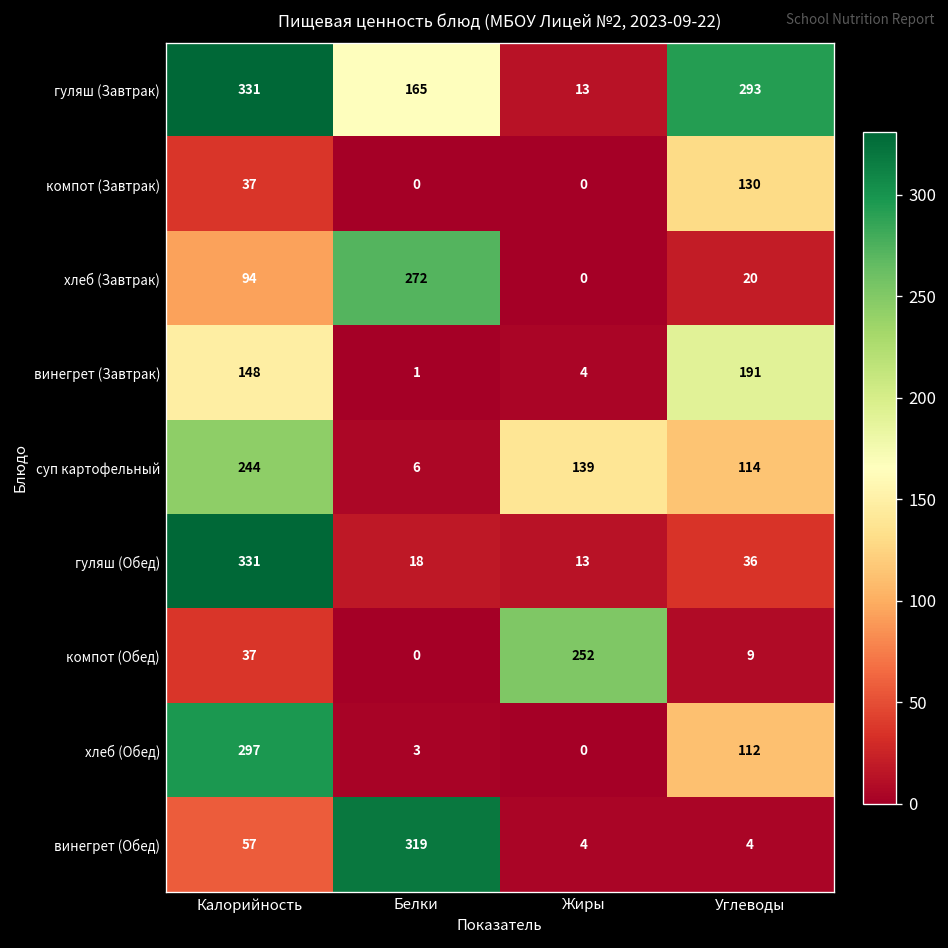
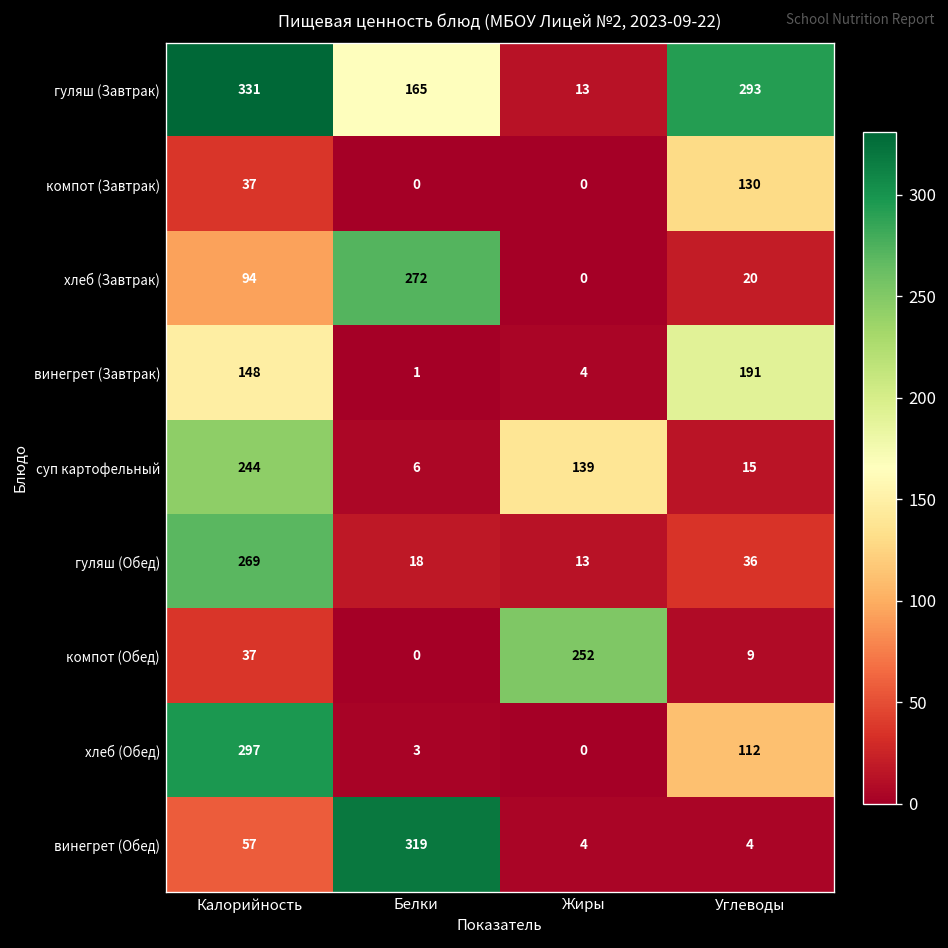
суп картофельный, Углеводы: 114 -> 15
гуляш (Обед), Калорийность: 331 -> 269
